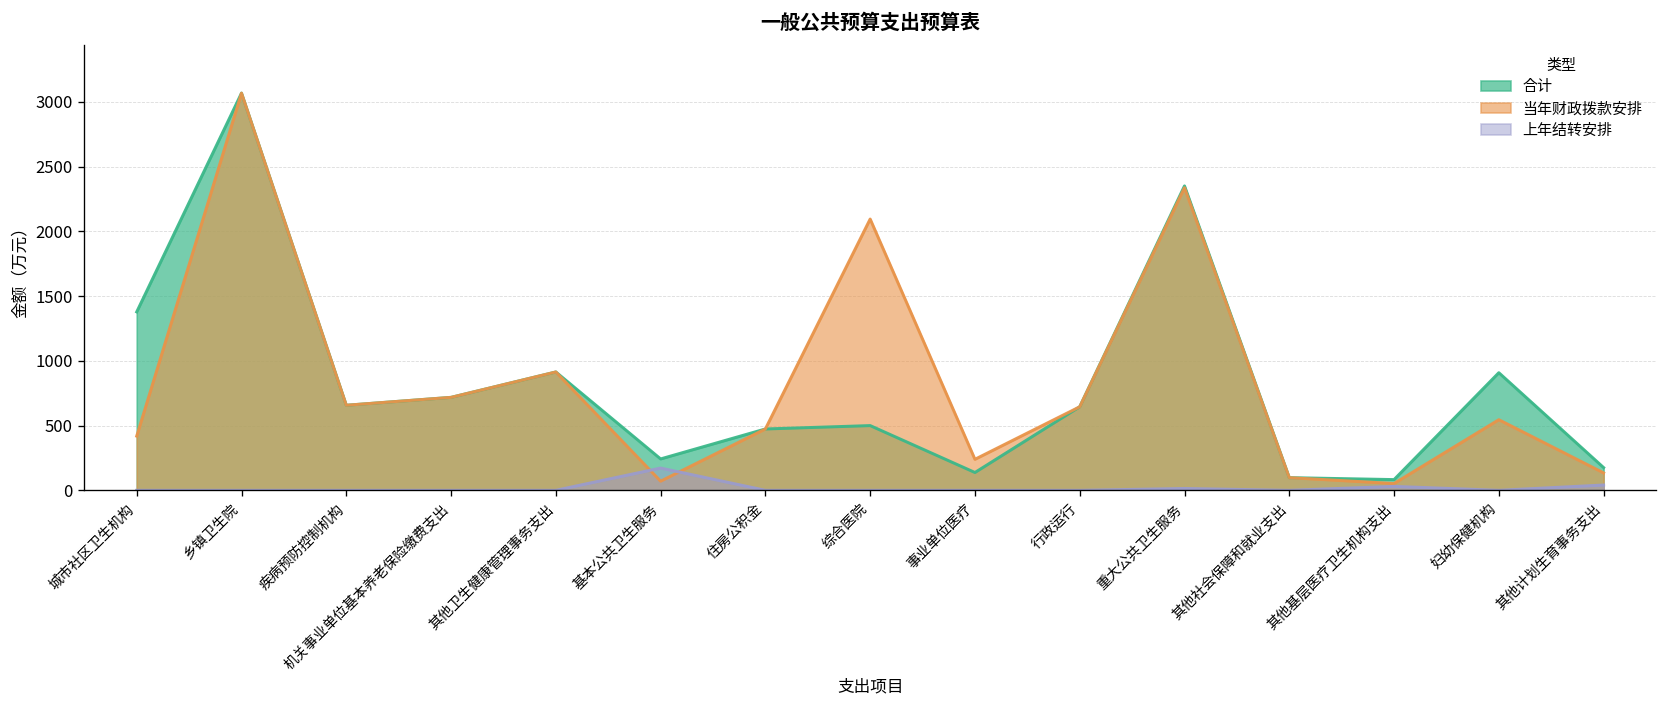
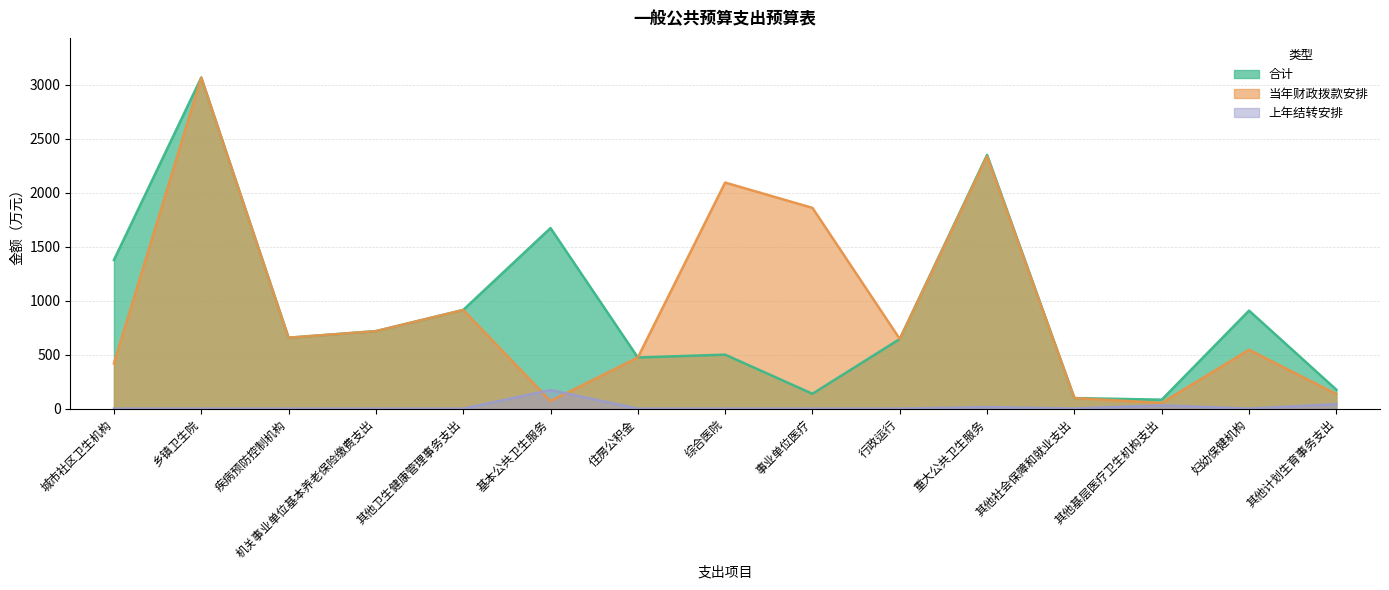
合计, 基本公共卫生服务: 240 -> 1670
当年财政拨款安排, 事业单位医疗: 240 -> 1860
